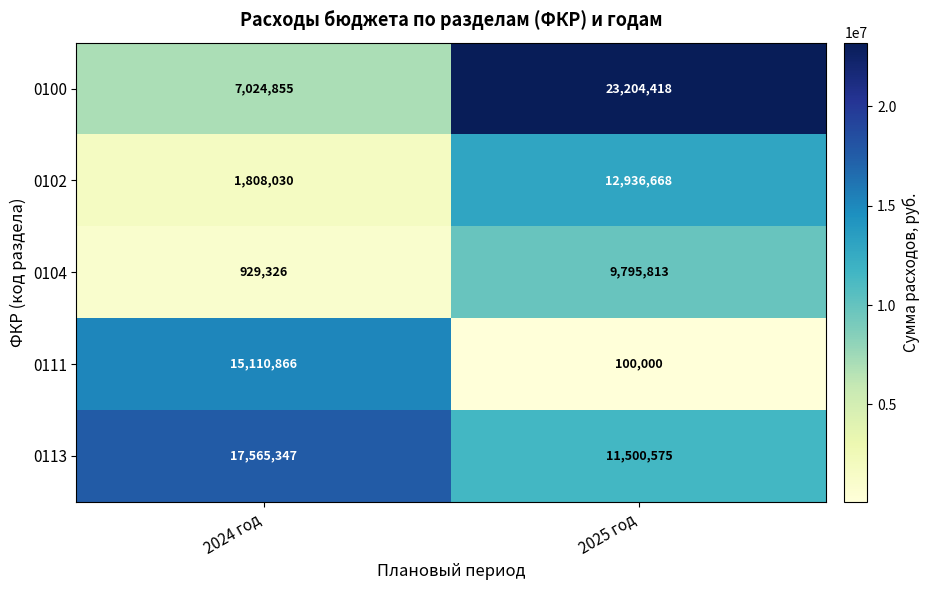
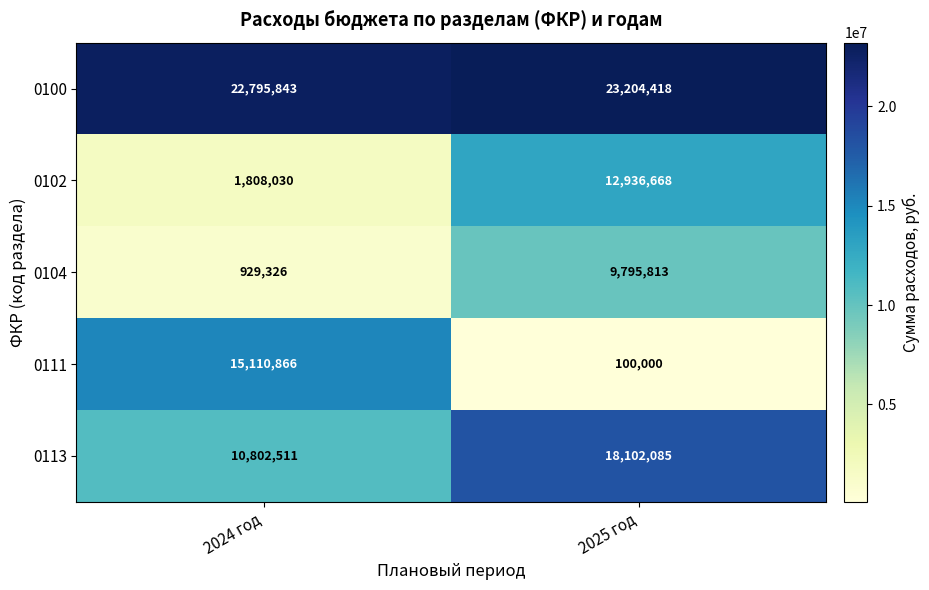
0100, 2024 год: 7,024,855 -> 22,795,843
0113, 2024 год: 17,565,347 -> 10,802,511
0113, 2025 год: 11,500,575 -> 18,102,085
